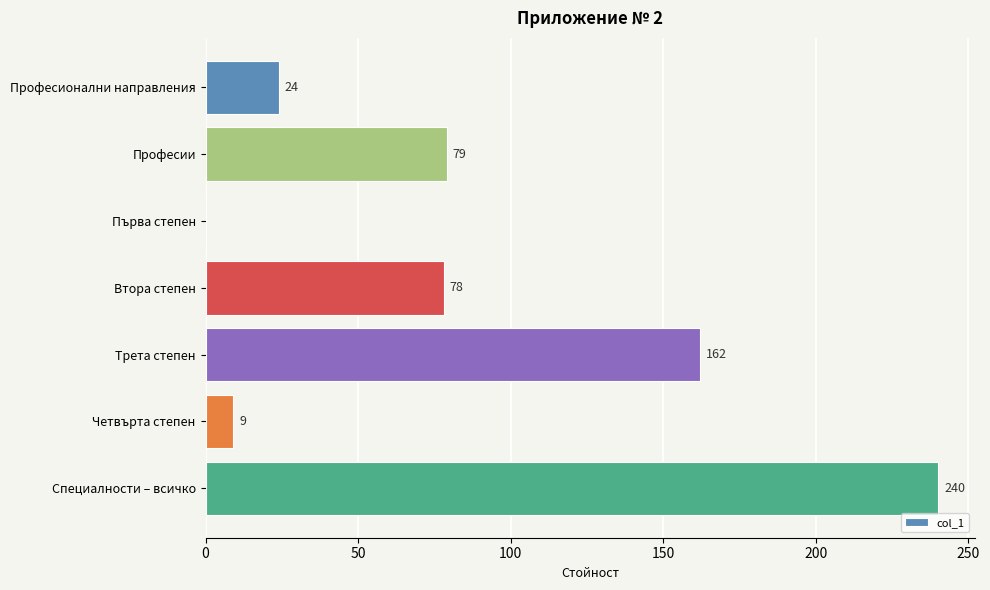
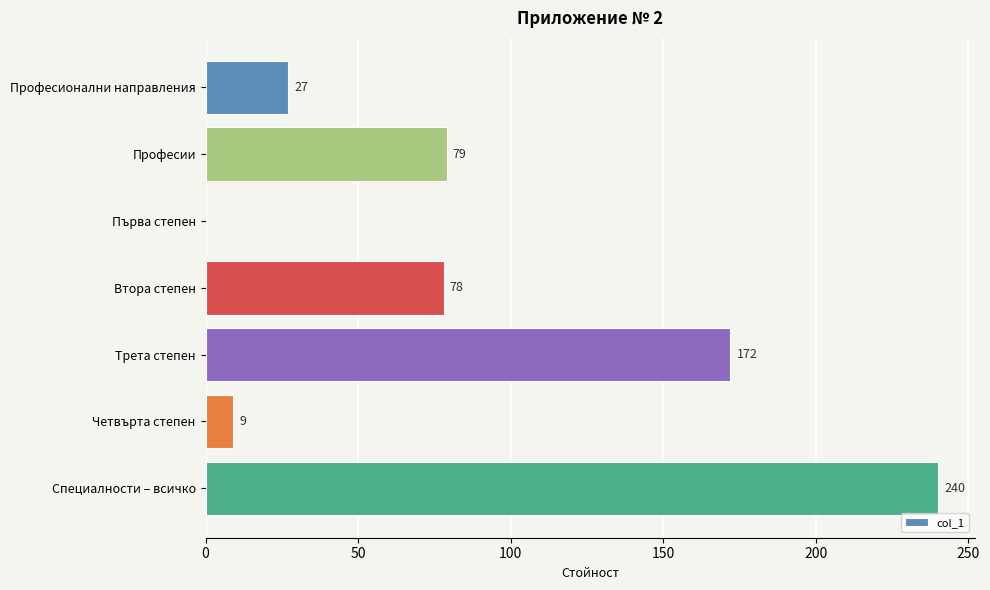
Професионални направления: 24 -> 27
Трета степен: 162 -> 172
